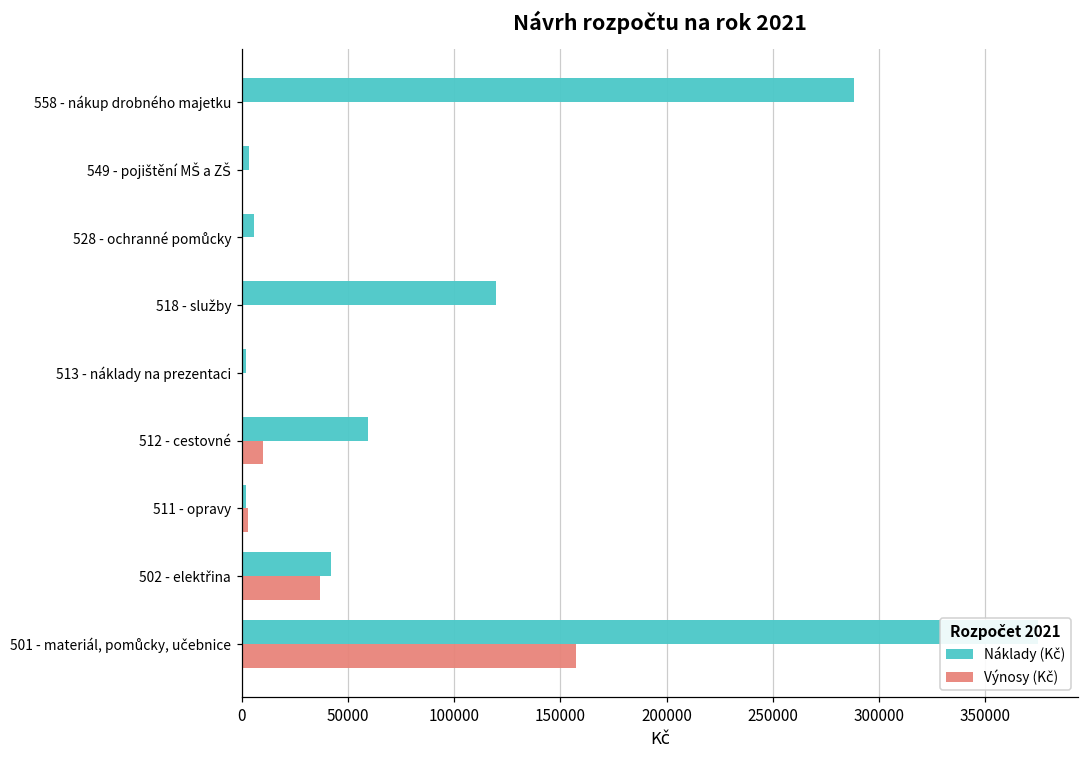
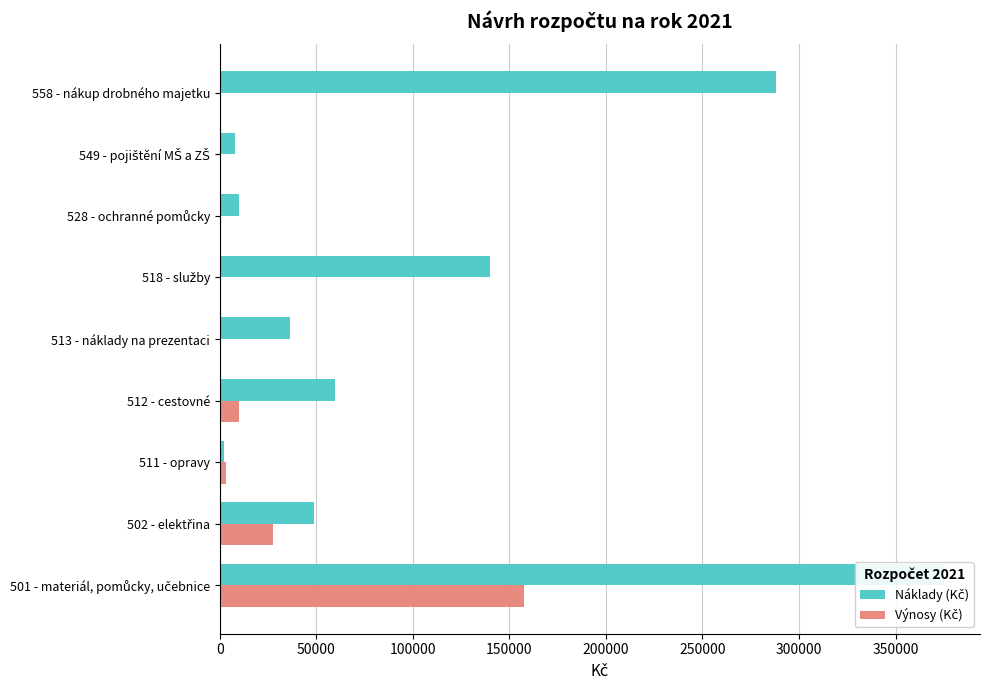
Náklady (Kč), 549 - pojištění MŠ a ZŠ: 4000 -> 8000
Náklady (Kč), 528 - ochranné pomůcky: 6000 -> 10000
Náklady (Kč), 518 - služby: 120000 -> 140000
Náklady (Kč), 513 - náklady na prezentaci: 2000 -> 36000
Náklady (Kč), 502 - elektřina: 42000 -> 49000
Výnosy (Kč), 502 - elektřina: 37000 -> 28000
